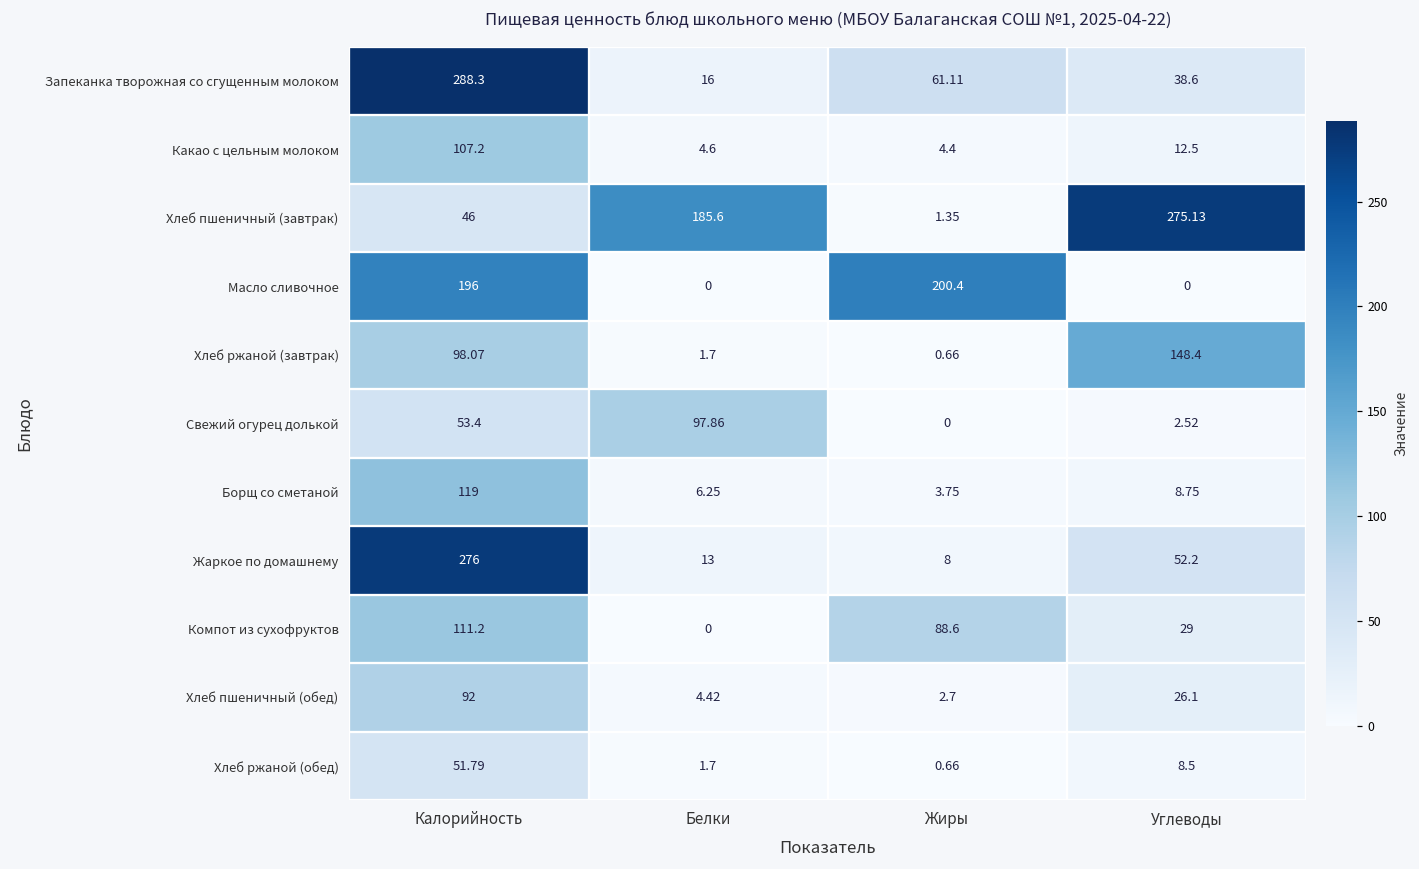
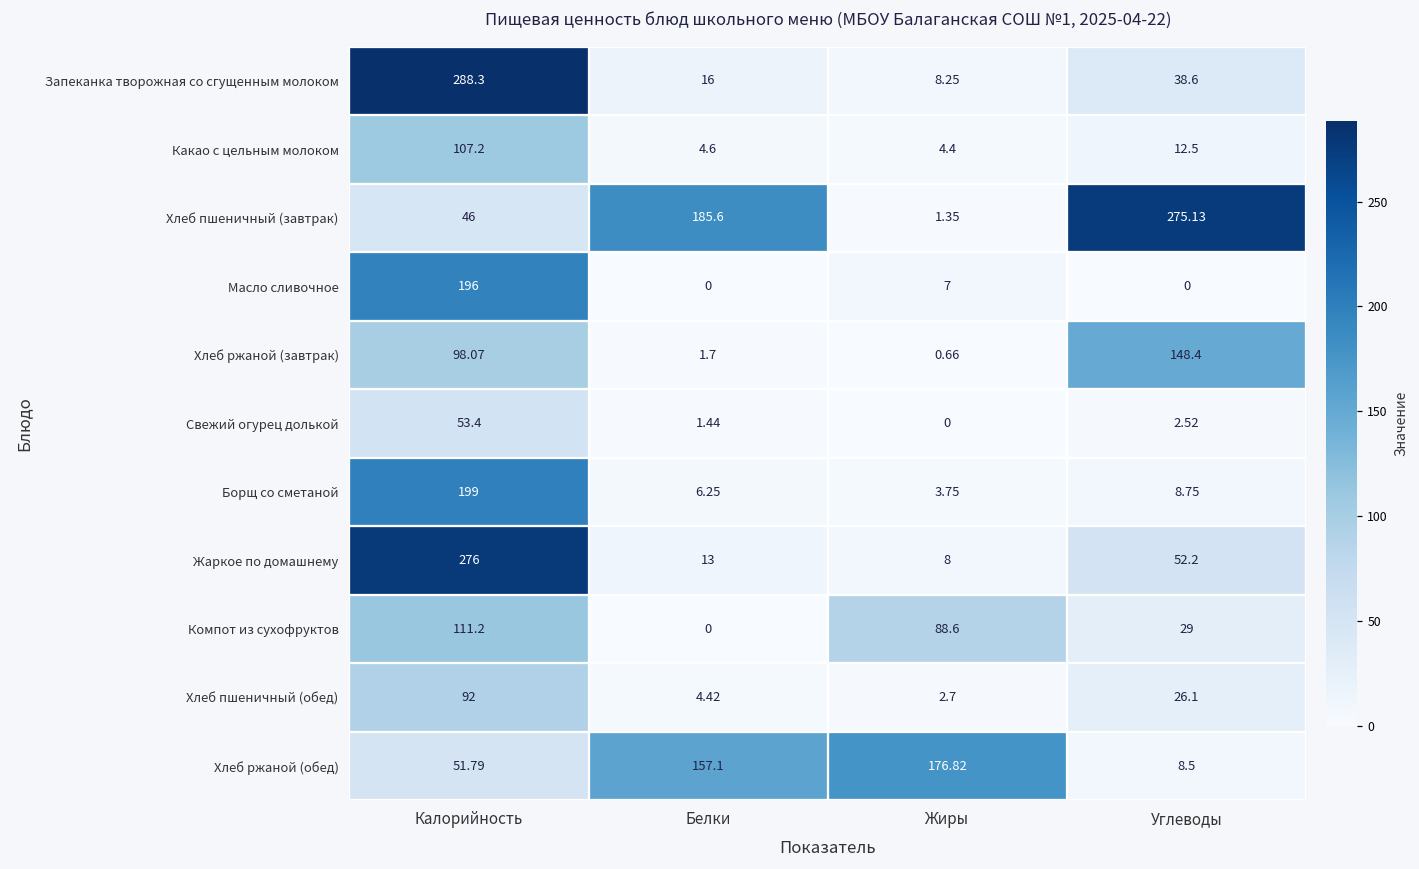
Запеканка творожная со сгущенным молоком, Жиры: 61.11 -> 8.25
Масло сливочное, Жиры: 200.4 -> 7
Свежий огурец долькой, Белки: 97.86 -> 1.44
Борщ со сметаной, Калорийность: 119 -> 199
Хлеб ржаной (обед), Белки: 1.7 -> 157.1
Хлеб ржаной (обед), Жиры: 0.66 -> 176.82
